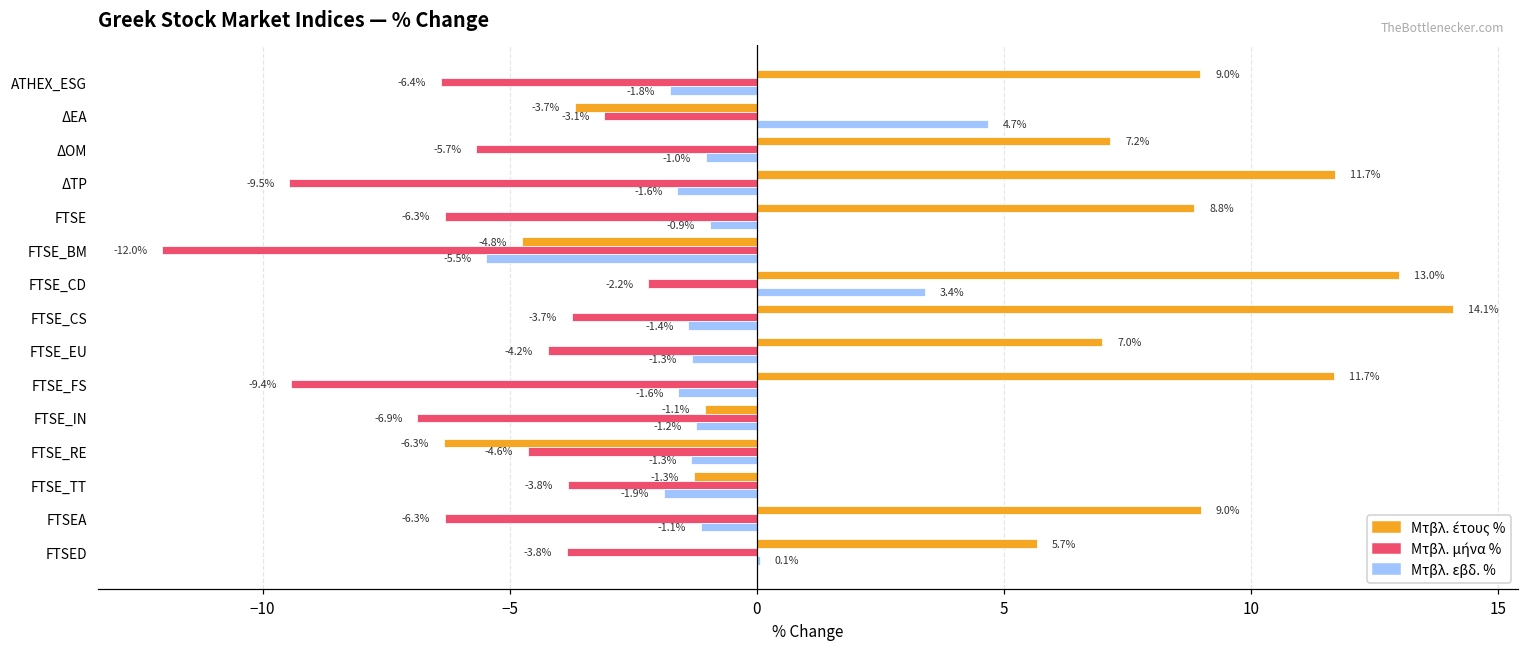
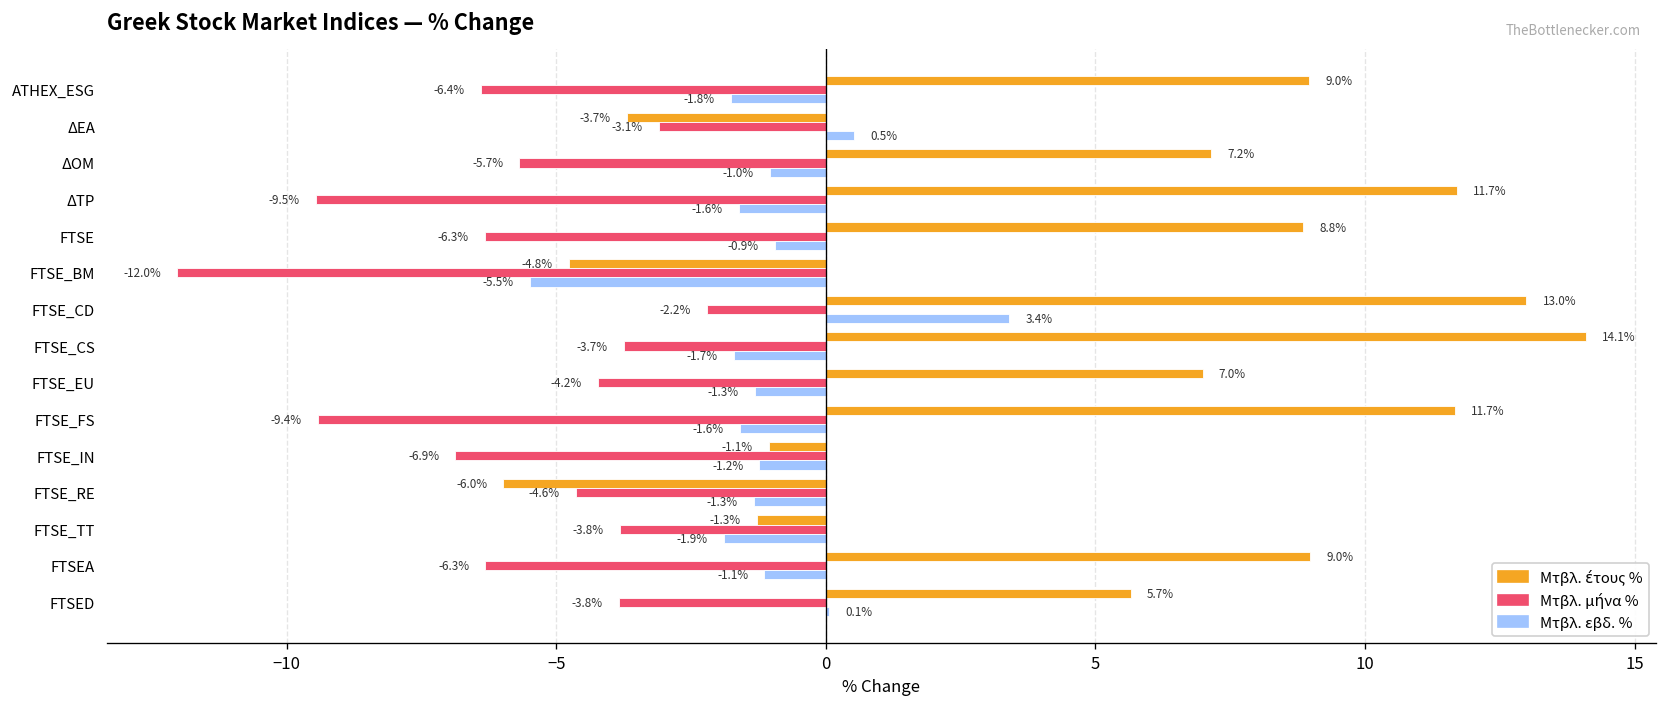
Μτβλ. εβδ. %, ΔΕΑ: 4.7% -> 0.5%
Μτβλ. εβδ. %, FTSE_CS: -1.4% -> -1.7%
Μτβλ. έτους %, FTSE_RE: -6.3% -> -6.0%
